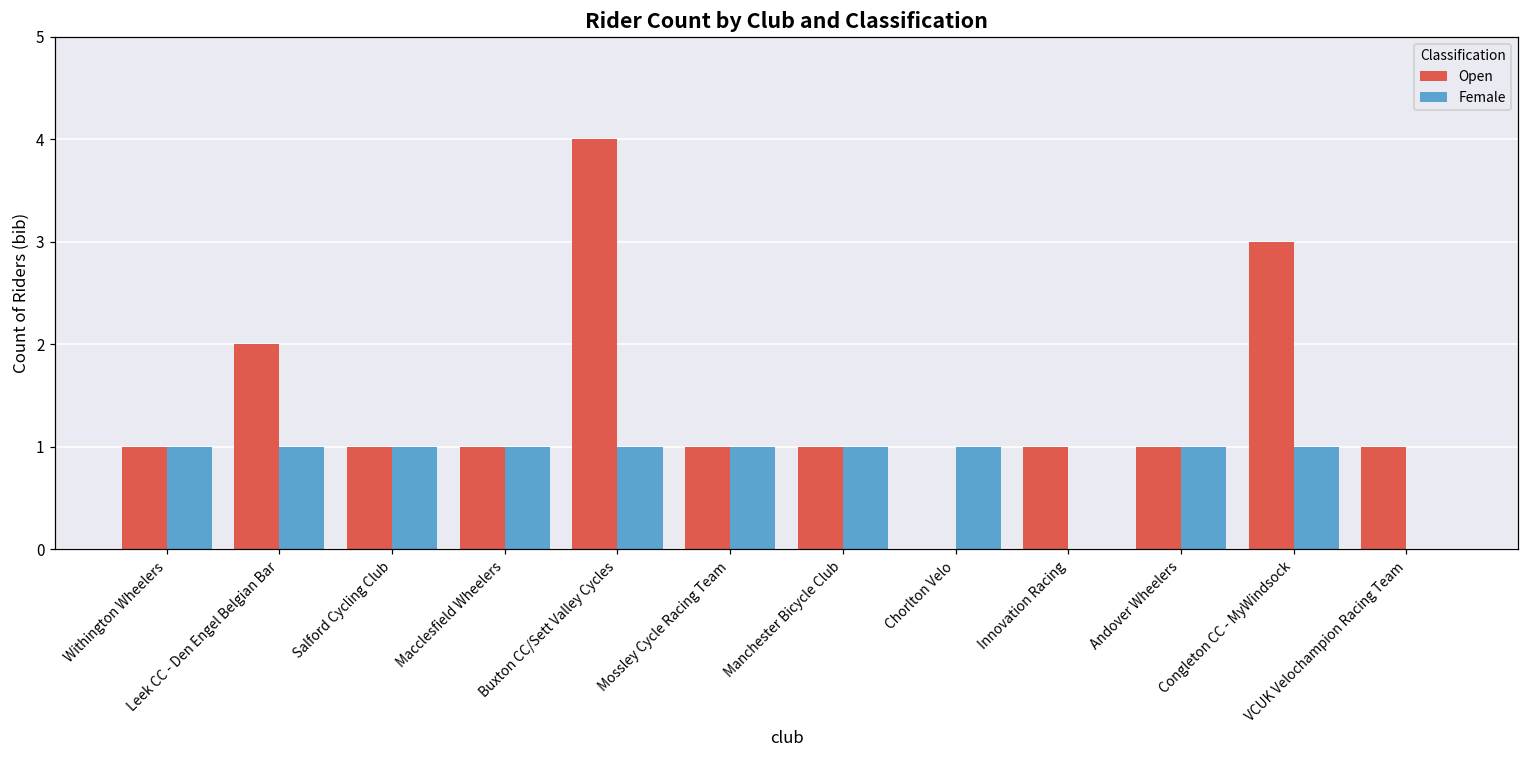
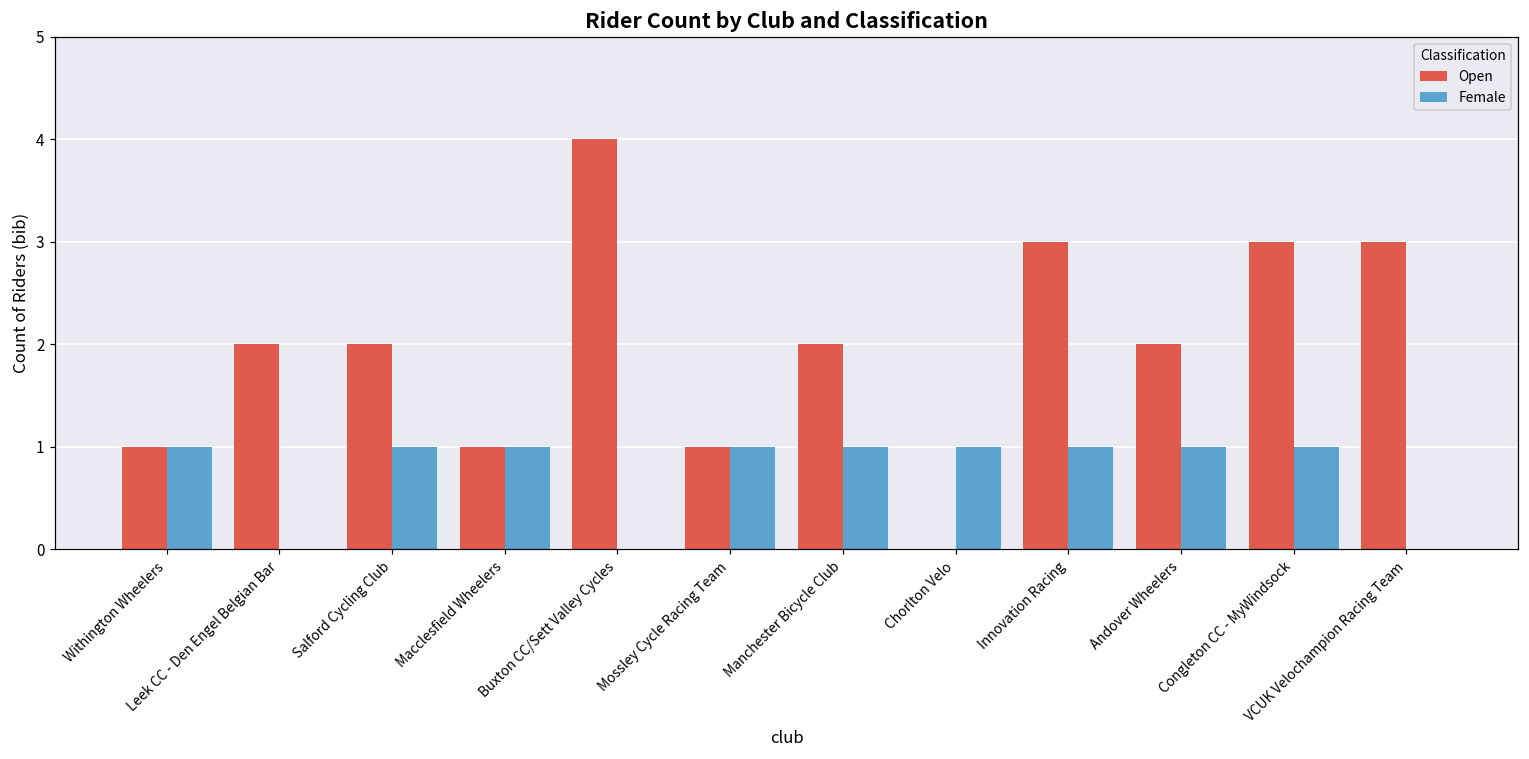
Female, Leek CC - Den Engel Belgian Bar: 1 -> 0
Open, Salford Cycling Club: 1 -> 2
Female, Buxton CC/Sett Valley Cycles: 1 -> 0
Open, Manchester Bicycle Club: 1 -> 2
Open, Innovation Racing: 1 -> 3
Female, Innovation Racing: 0 -> 1
Open, Andover Wheelers: 1 -> 2
Open, VCUK Velochampion Racing Team: 1 -> 3
